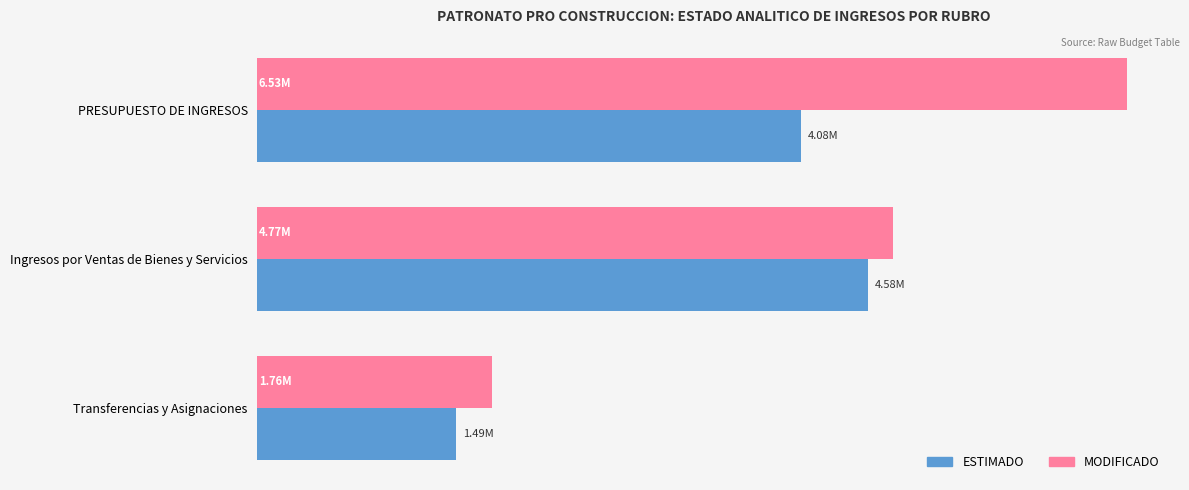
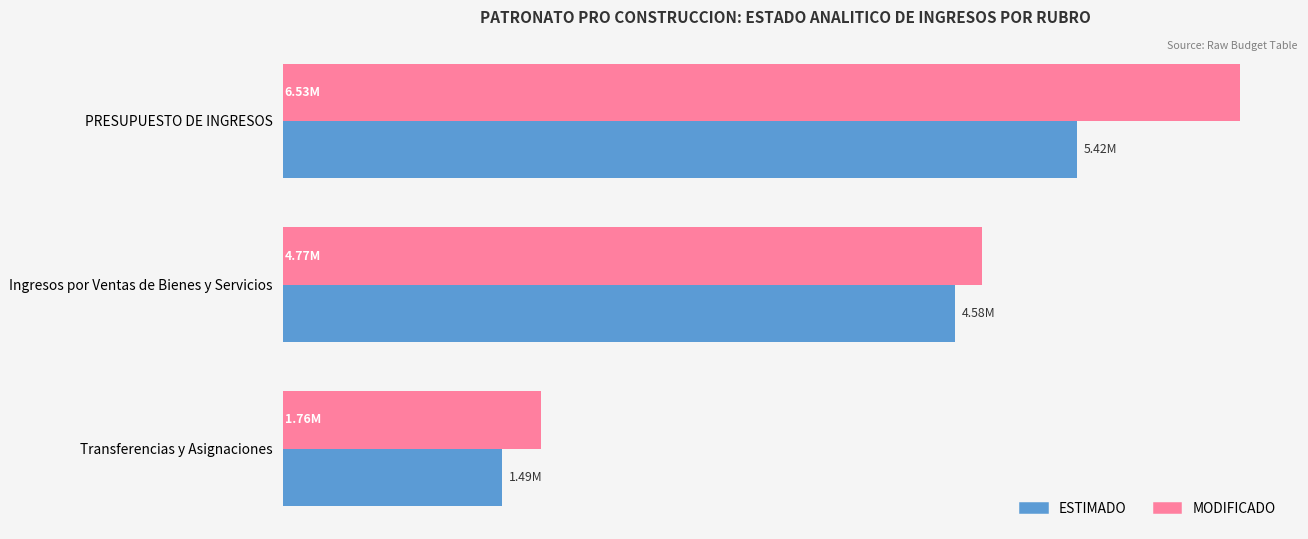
ESTIMADO, PRESUPUESTO DE INGRESOS: 4.08M -> 5.42M
